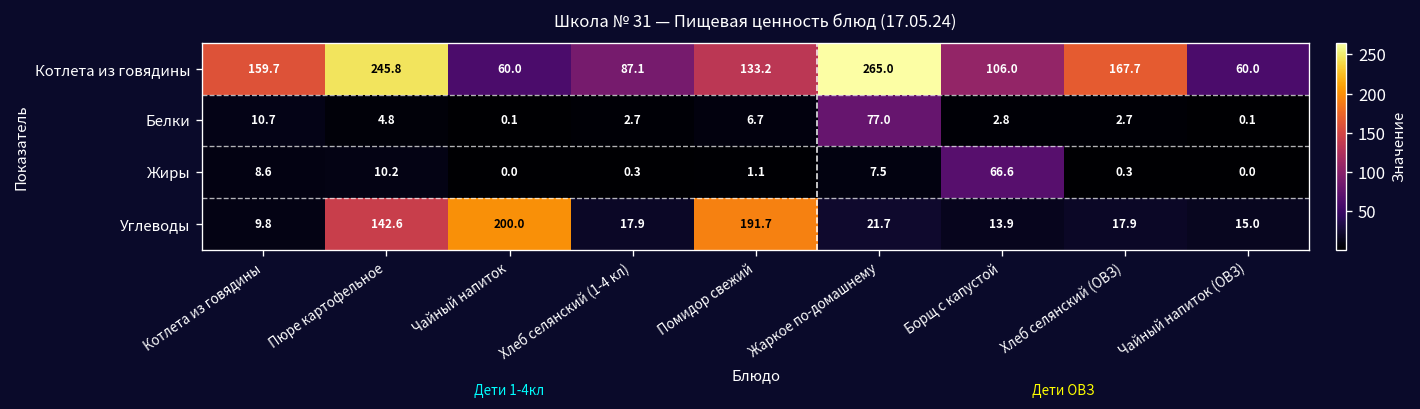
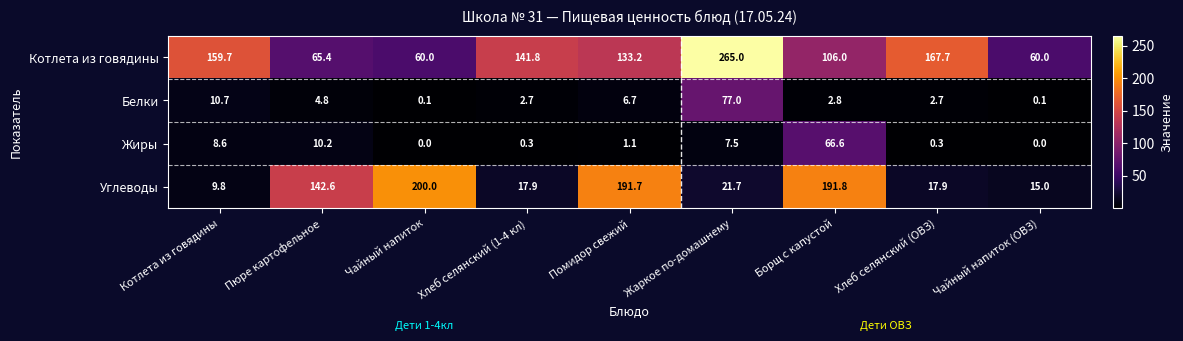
Котлета из говядины, Пюре картофельное: 245.8 -> 65.4
Котлета из говядины, Хлеб селянский (1-4 кл): 87.1 -> 141.8
Углеводы, Борщ с капустой: 13.9 -> 191.8
